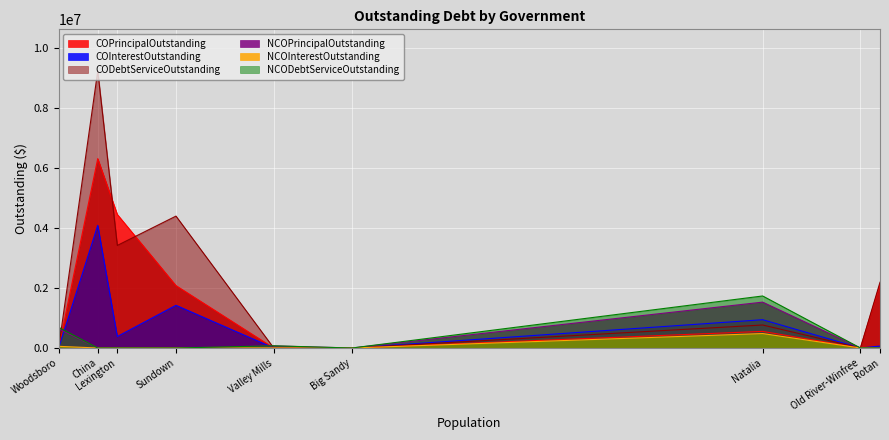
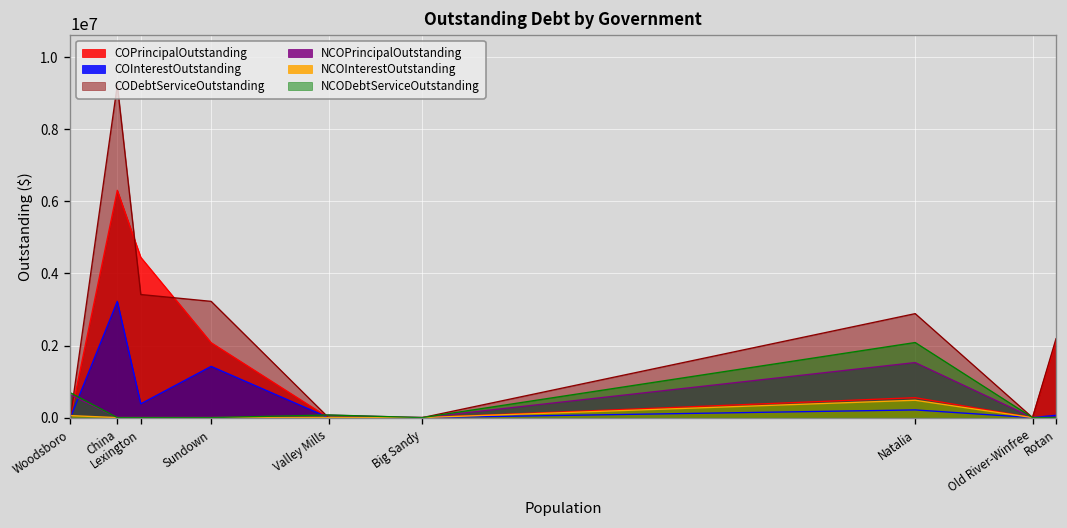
COInterestOutstanding, China: 4100000 -> 3200000
CODebtServiceOutstanding, Sundown: 4400000 -> 3200000
COInterestOutstanding, Natalia: 900000 -> 200000
CODebtServiceOutstanding, Natalia: 800000 -> 2900000
NCODebtServiceOutstanding, Natalia: 1700000 -> 2100000
